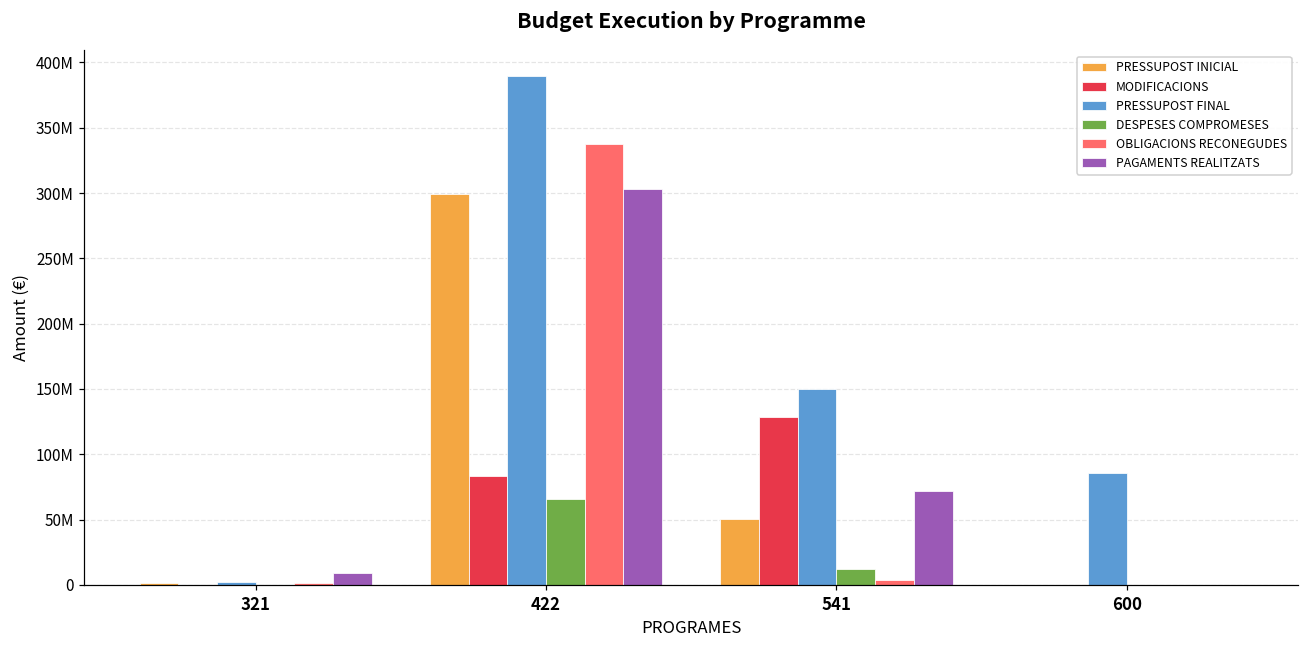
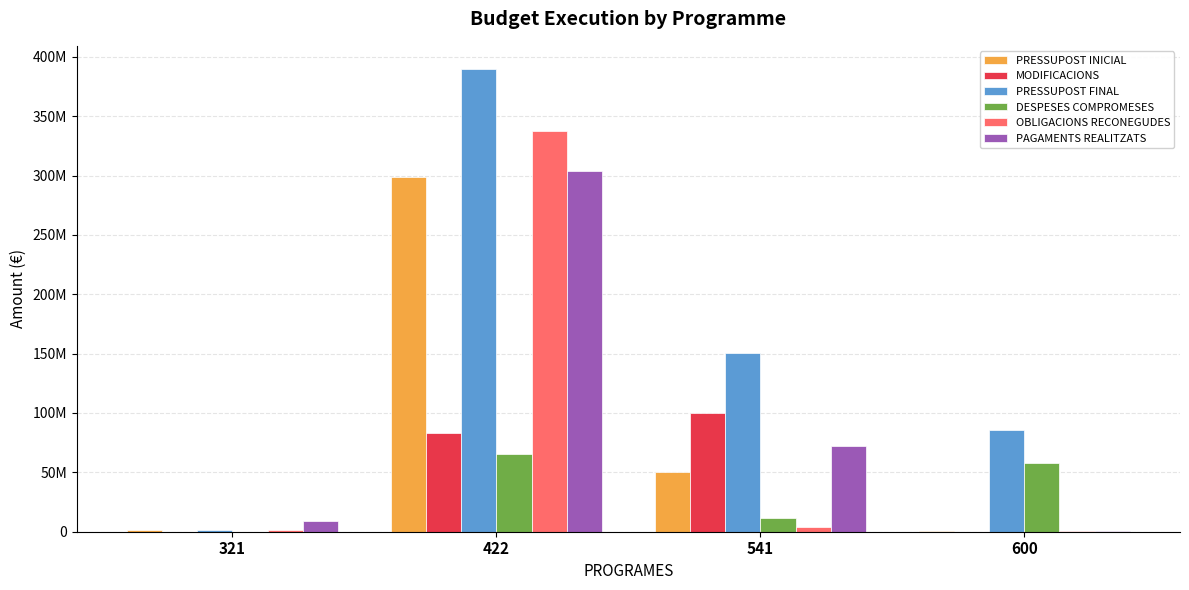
MODIFICACIONS, 541: 128000000 -> 100000000
DESPESES COMPROMESES, 600: 0 -> 58000000
